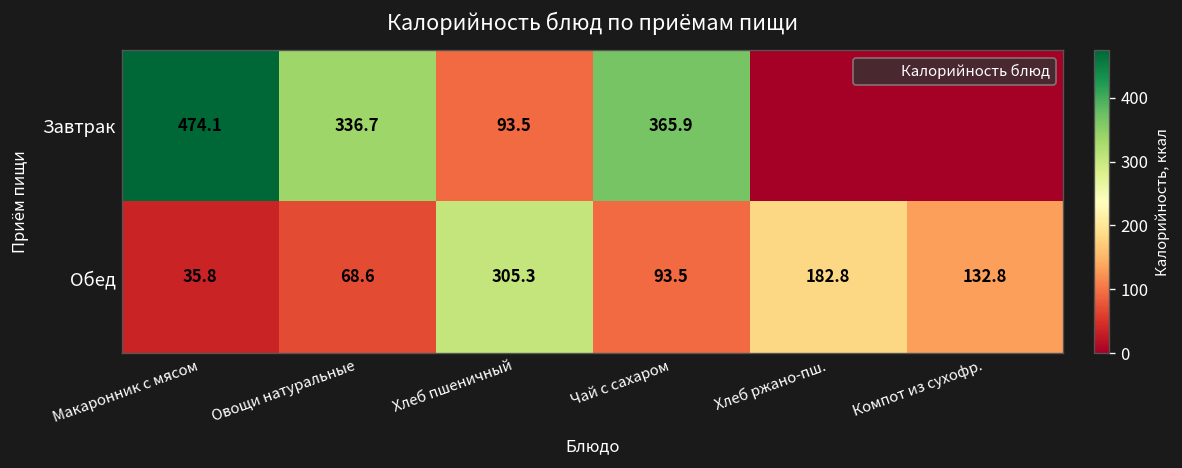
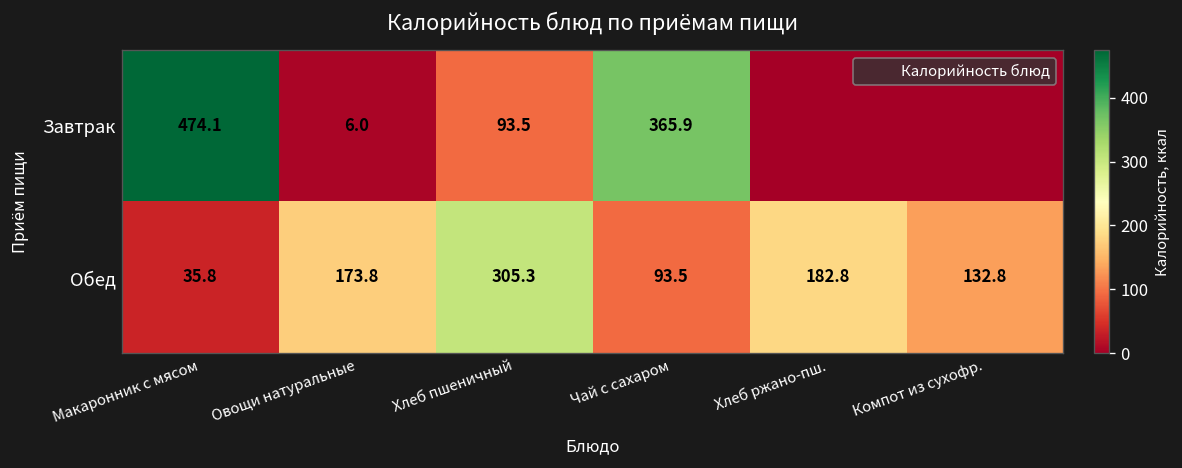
Завтрак, Овощи натуральные: 336.7 -> 6.0
Обед, Овощи натуральные: 68.6 -> 173.8
